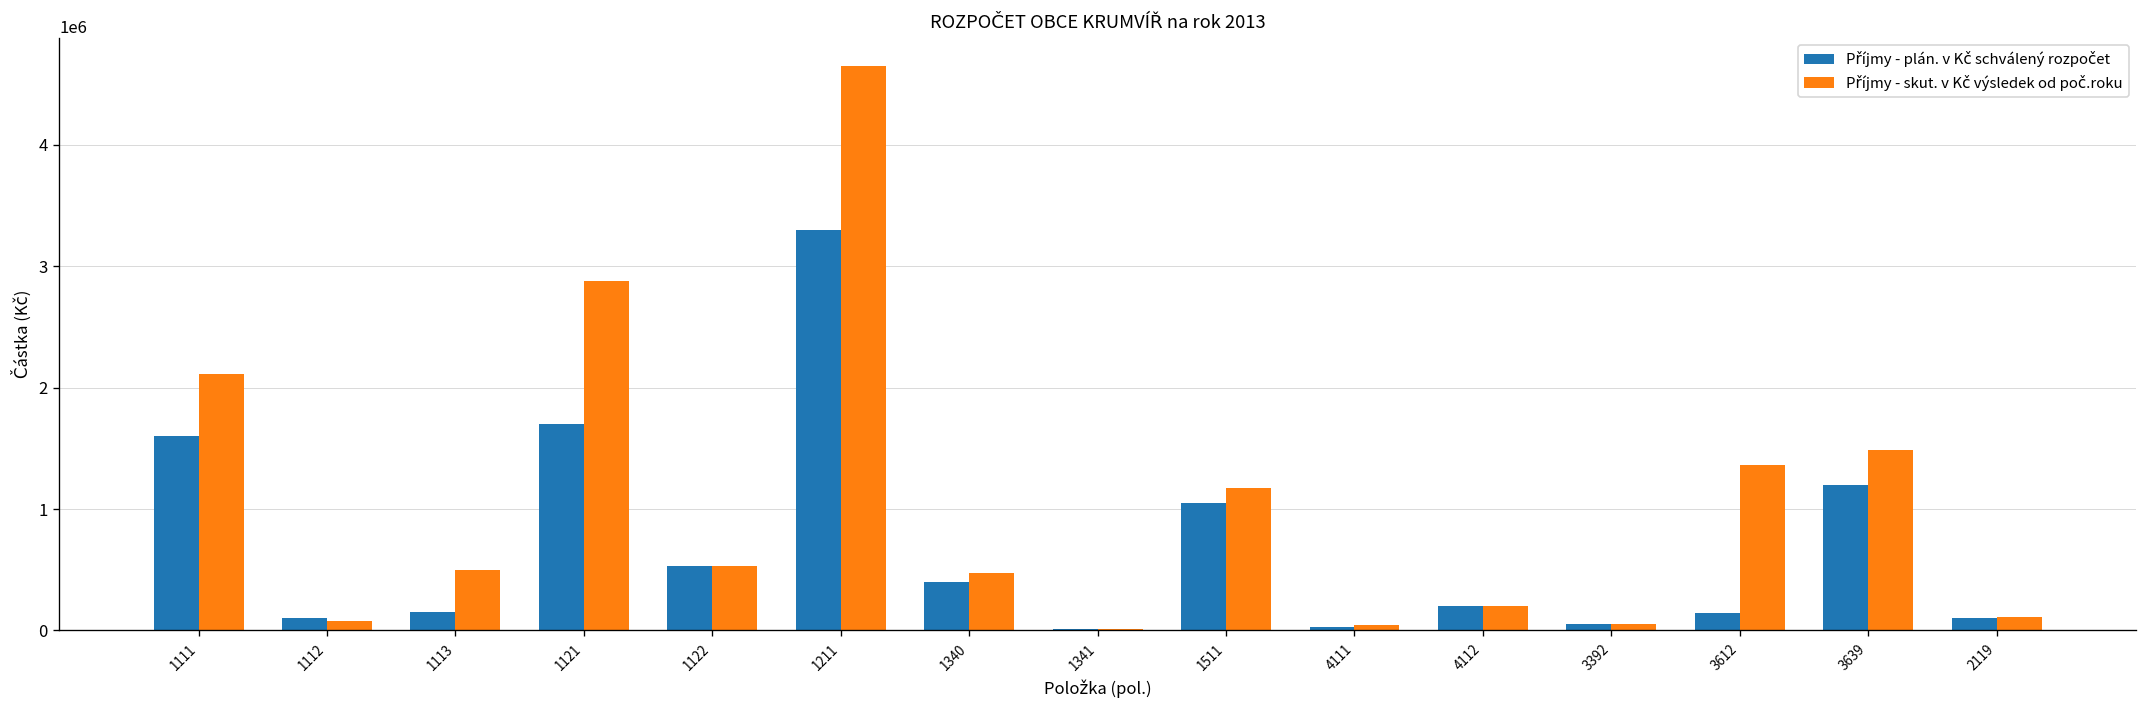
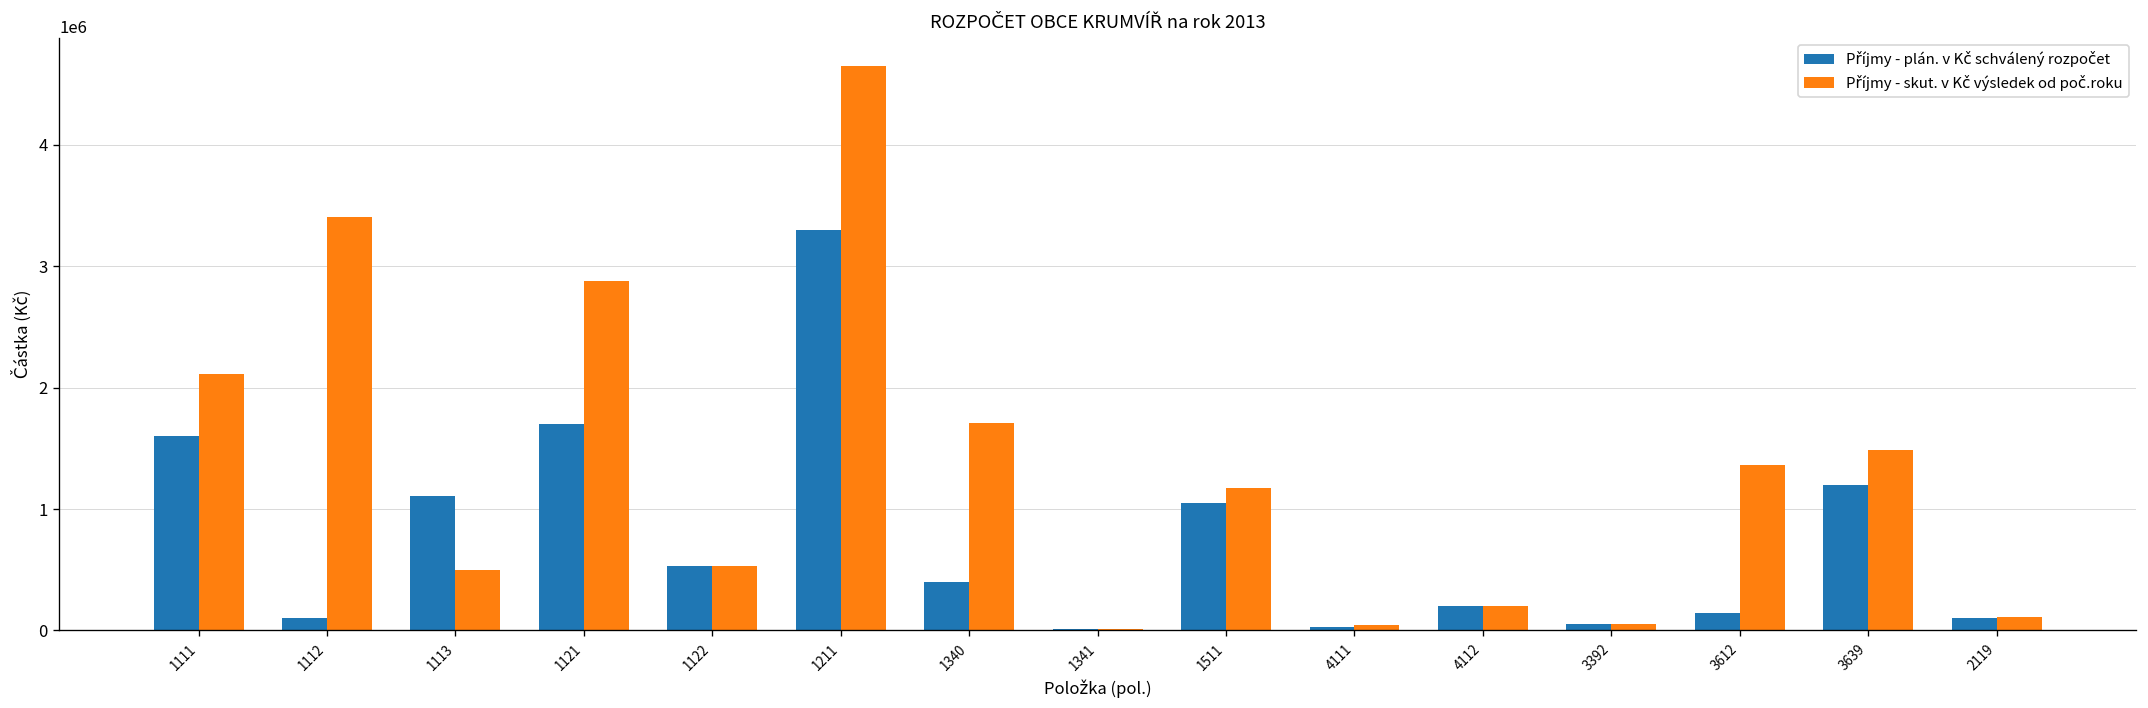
Příjmy - skut. v Kč výsledek od poč.roku, 1112: 80000 -> 3410000
Příjmy - plán. v Kč schválený rozpočet, 1113: 150000 -> 1100000
Příjmy - skut. v Kč výsledek od poč.roku, 1340: 480000 -> 1710000
